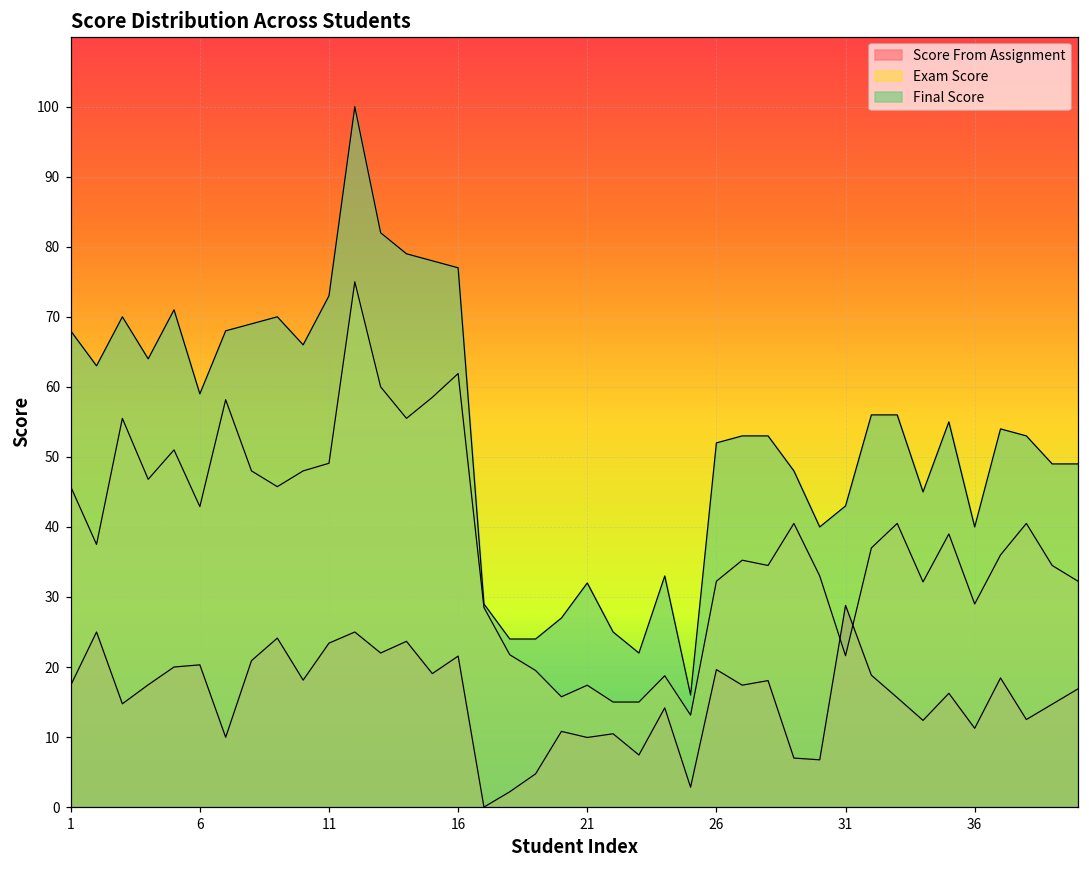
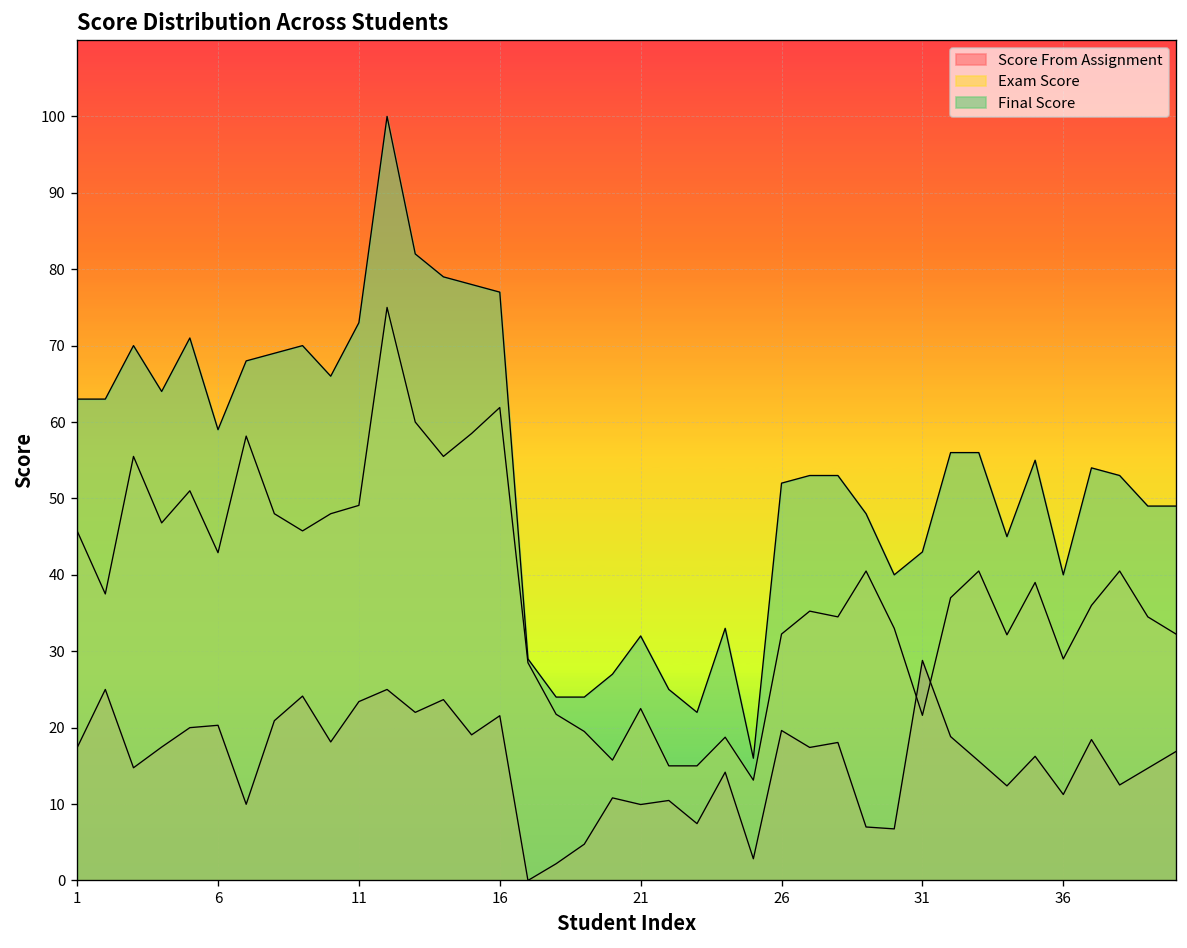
Final Score, 1: 68 -> 63
Exam Score, 21: 17 -> 23
